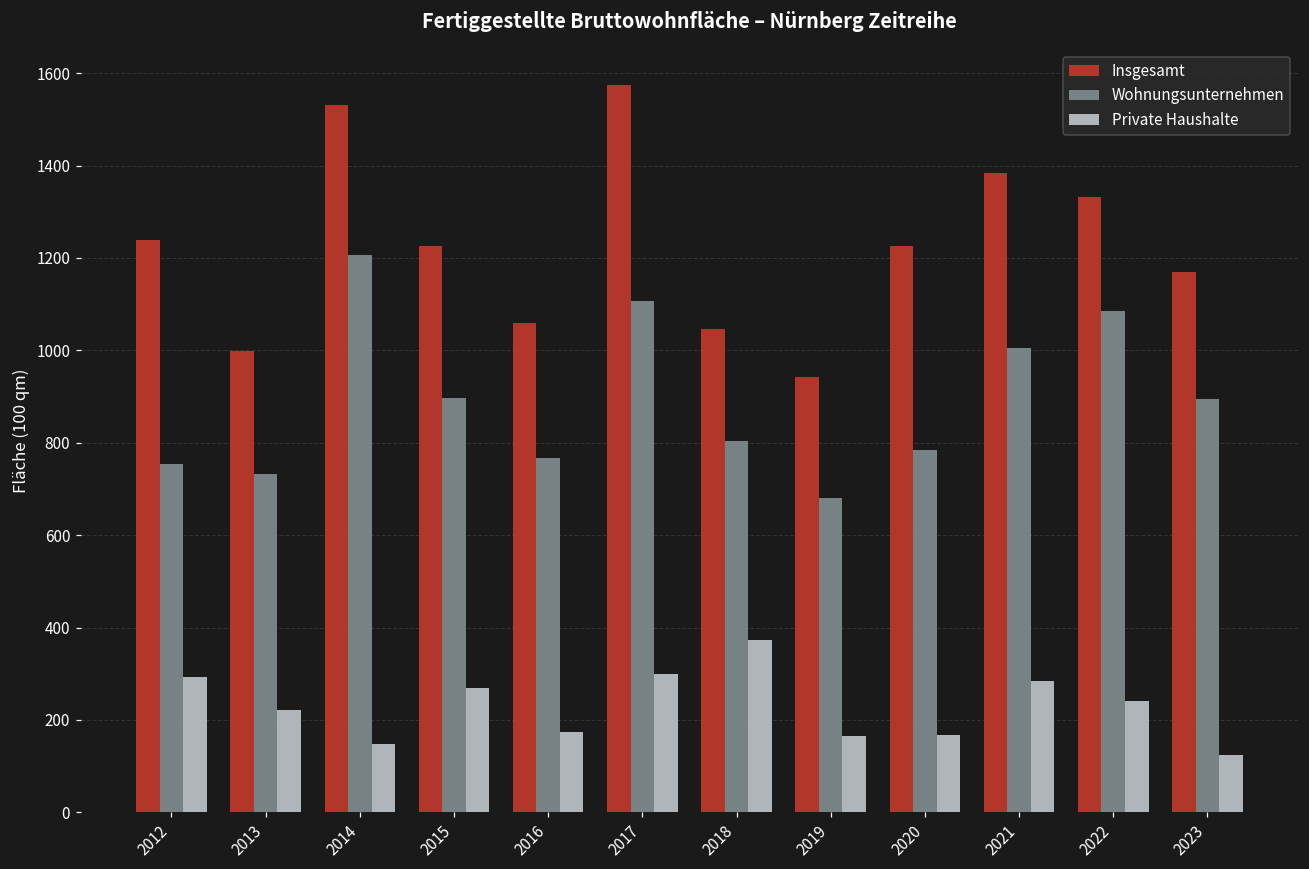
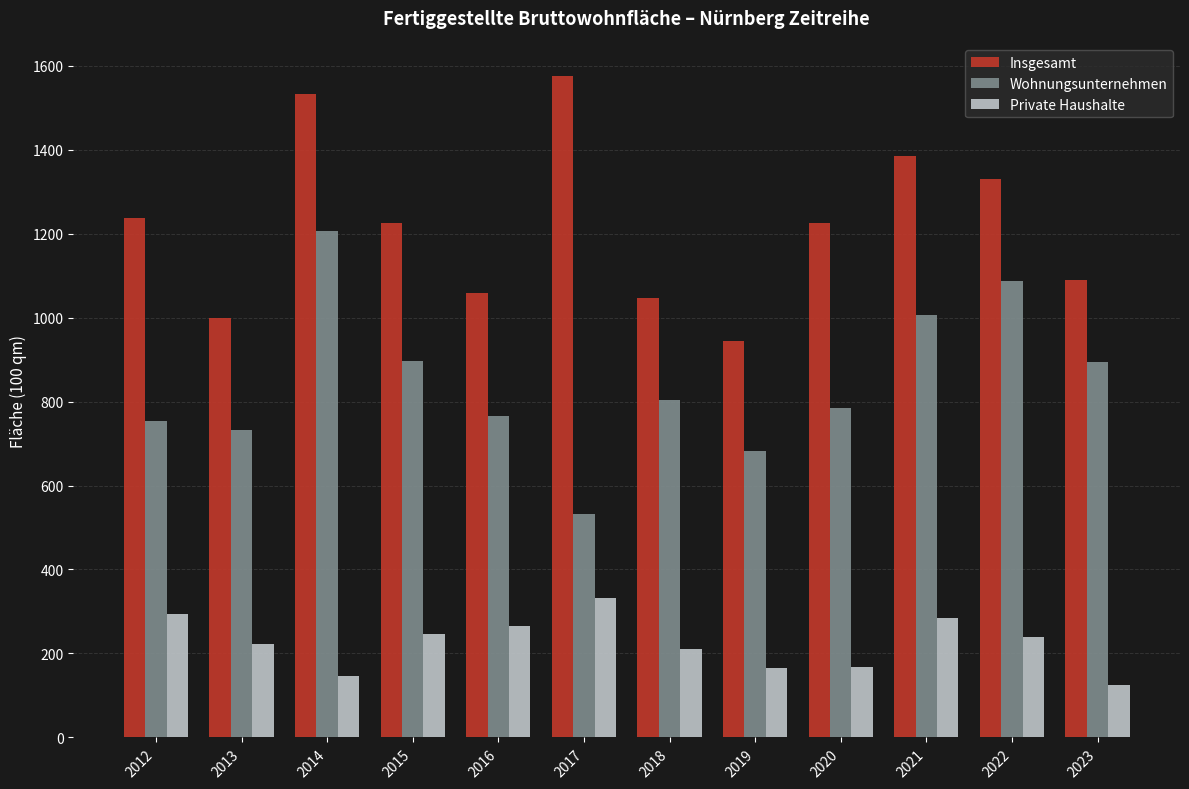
Private Haushalte, 2015: 270 -> 250
Private Haushalte, 2016: 170 -> 270
Wohnungsunternehmen, 2017: 1110 -> 530
Private Haushalte, 2017: 300 -> 330
Private Haushalte, 2018: 370 -> 210
Insgesamt, 2023: 1170 -> 1090
